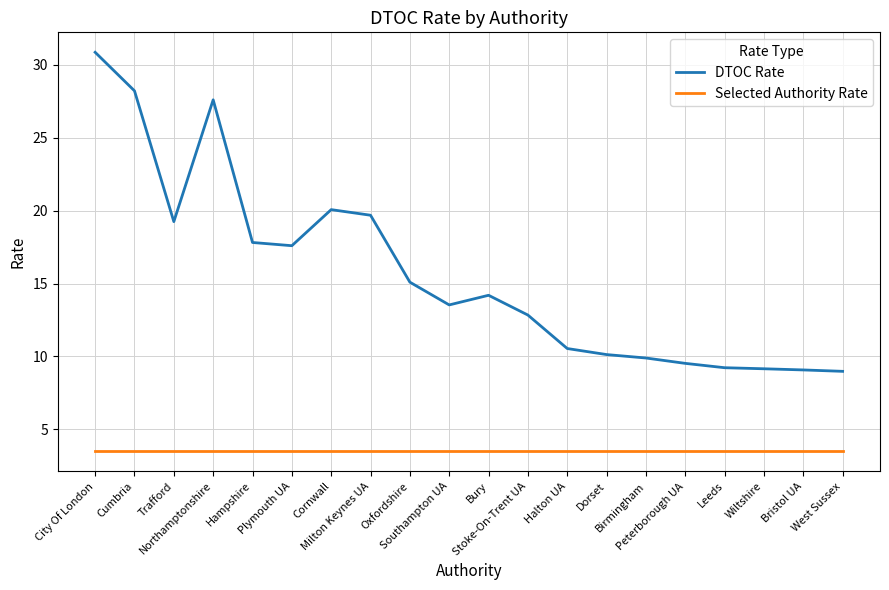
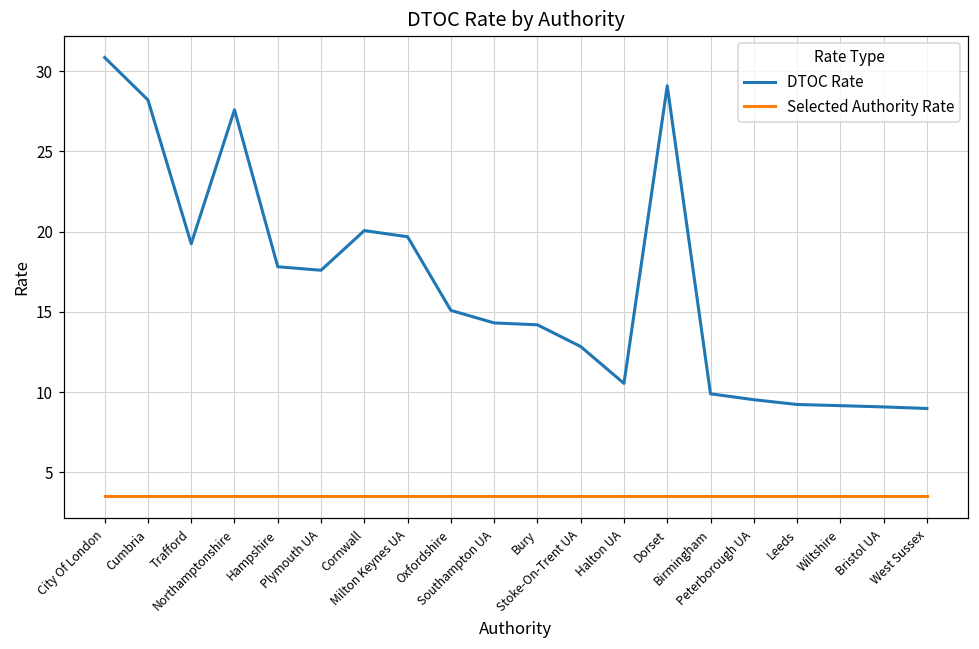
DTOC Rate, Southampton UA: 13.5 -> 14.3
DTOC Rate, Dorset: 10.1 -> 29.1
